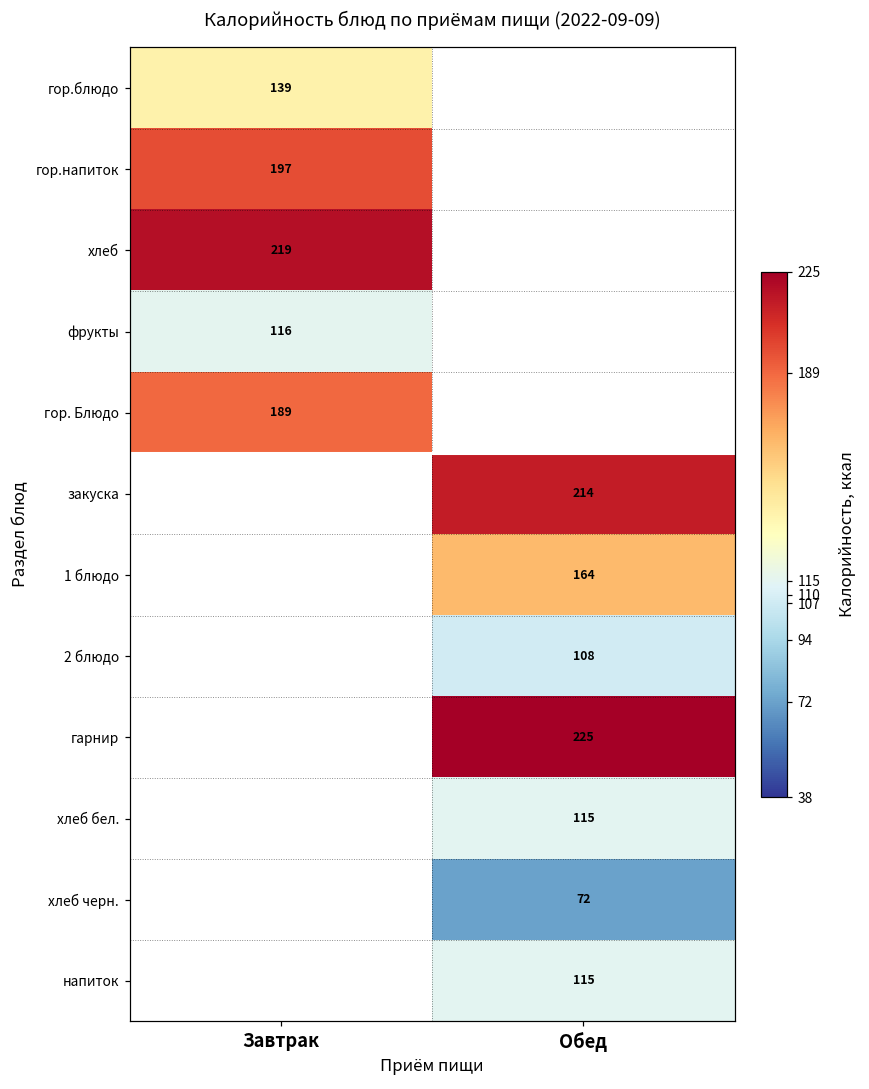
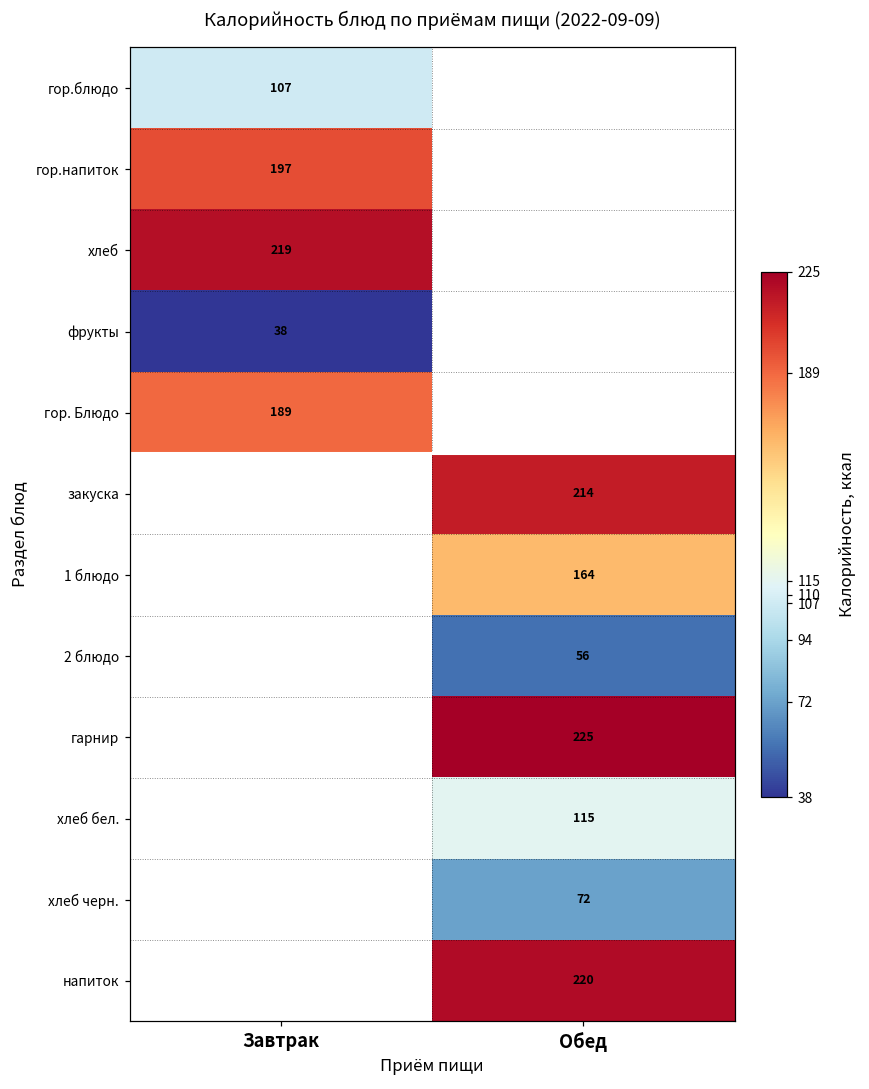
гор.блюдо, Завтрак: 139 -> 107
фрукты, Завтрак: 116 -> 38
2 блюдо, Обед: 108 -> 56
напиток, Обед: 115 -> 220
